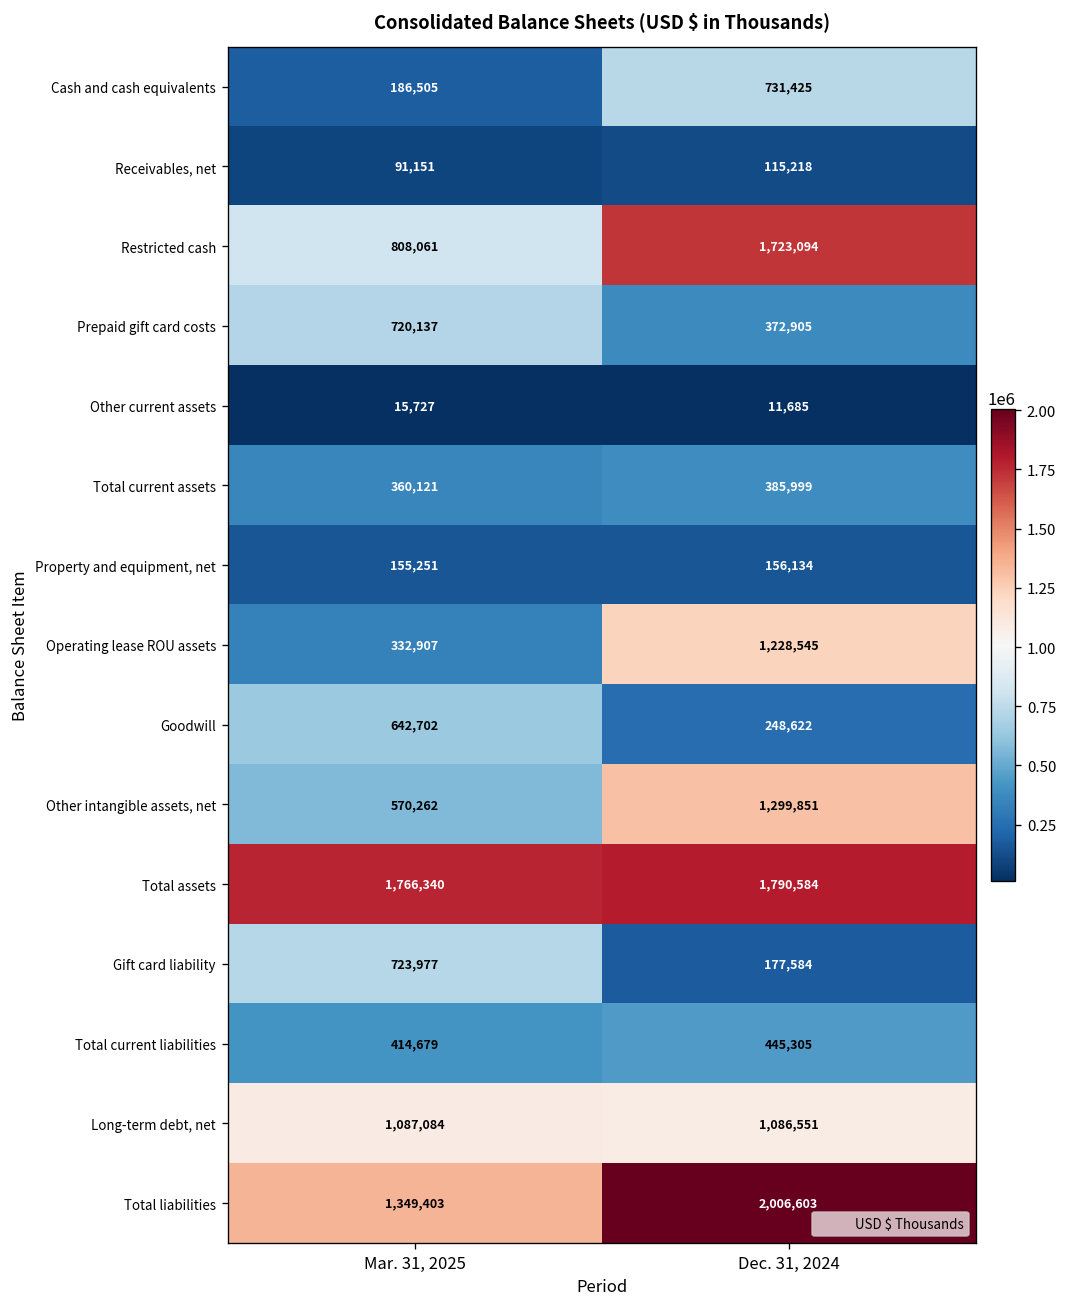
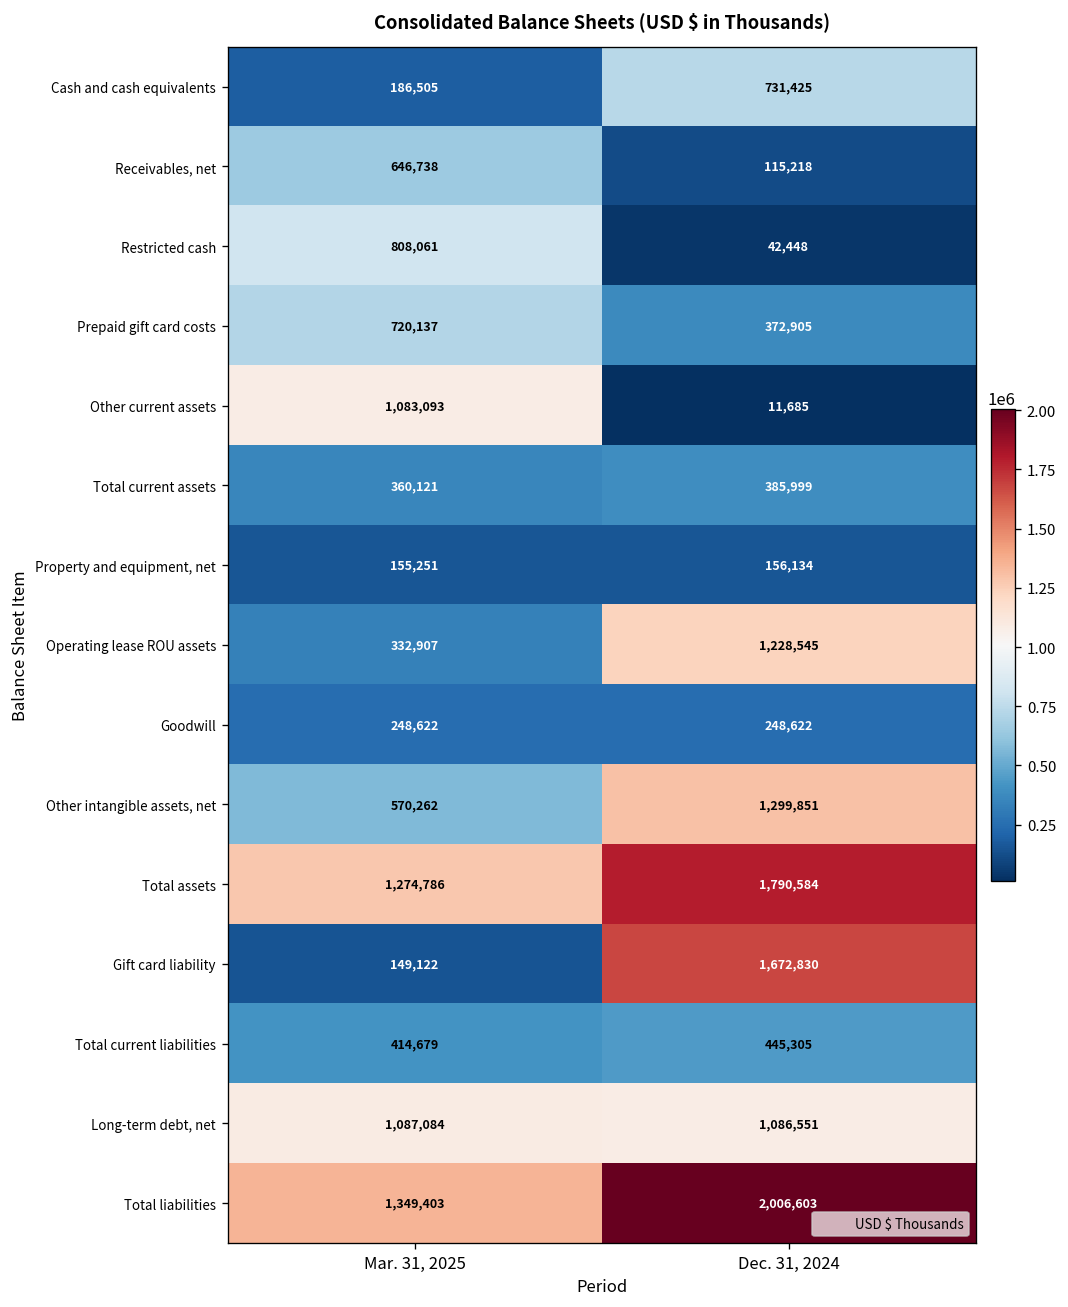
Receivables, net, Mar. 31, 2025: 91,151 -> 646,738
Restricted cash, Dec. 31, 2024: 1,723,094 -> 42,448
Other current assets, Mar. 31, 2025: 15,727 -> 1,083,093
Goodwill, Mar. 31, 2025: 642,702 -> 248,622
Total assets, Mar. 31, 2025: 1,766,340 -> 1,274,786
Gift card liability, Mar. 31, 2025: 723,977 -> 149,122
Gift card liability, Dec. 31, 2024: 177,584 -> 1,672,830
